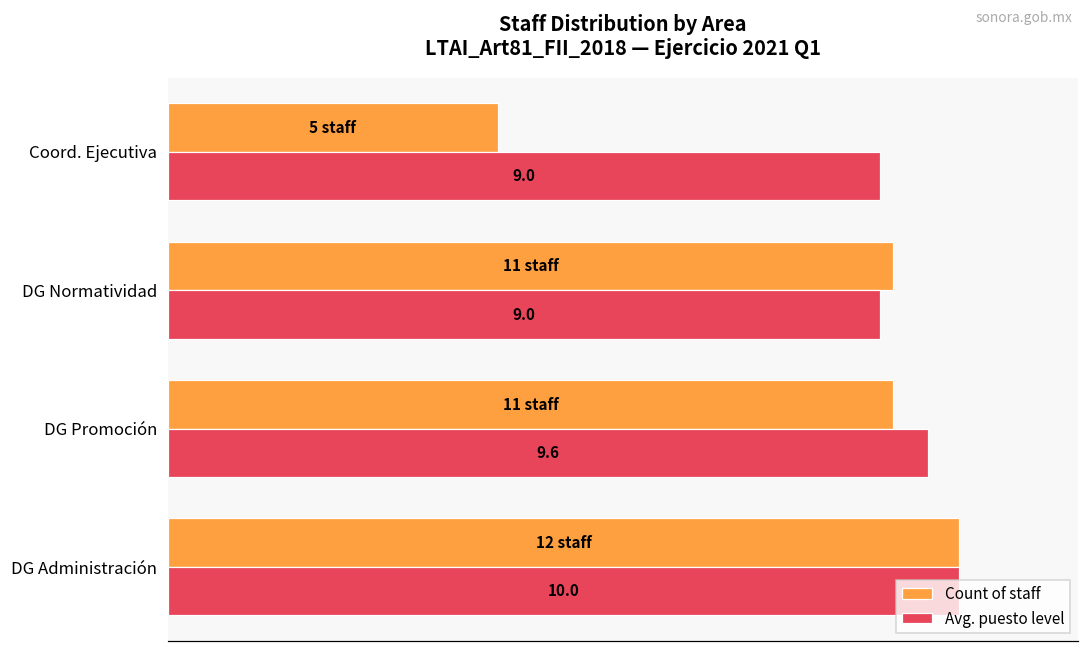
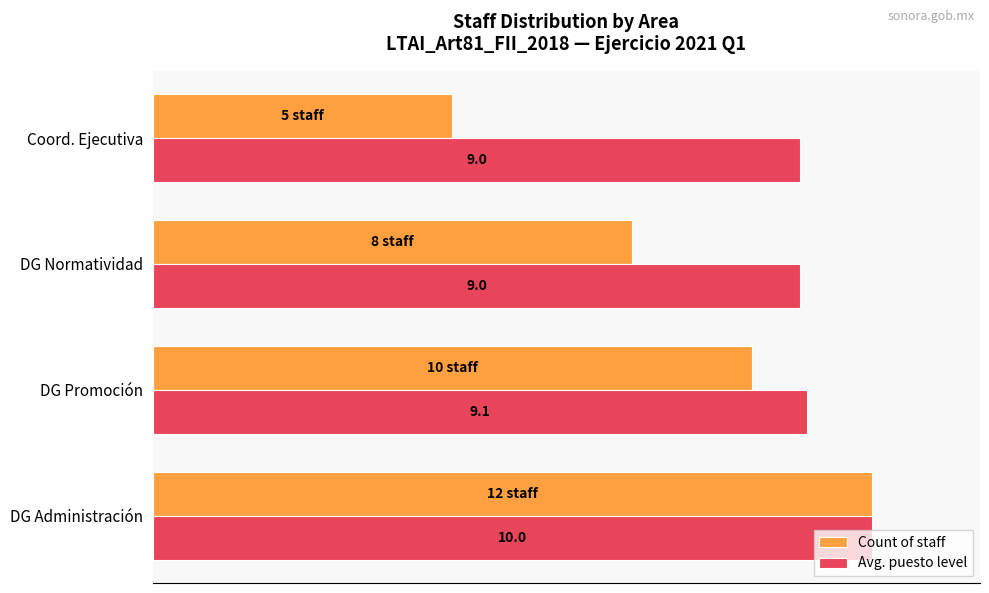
Count of staff, DG Normatividad: 11 -> 8
Count of staff, DG Promoción: 11 -> 10
Avg. puesto level, DG Promoción: 9.6 -> 9.1
